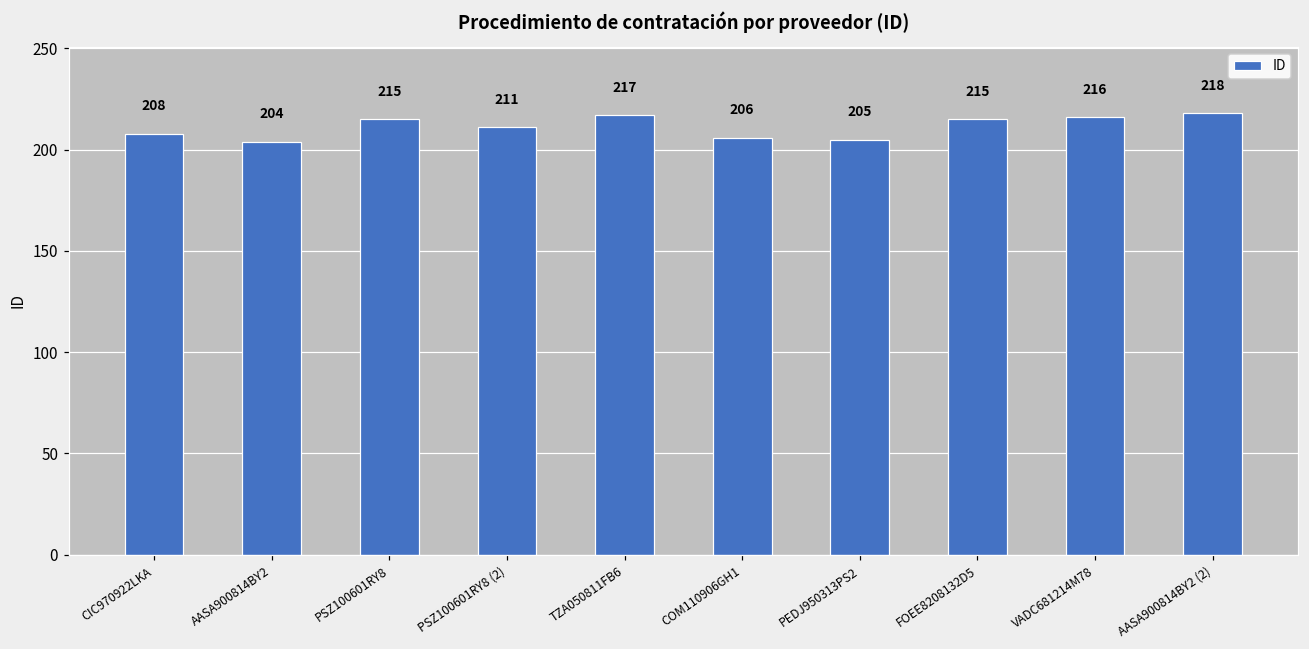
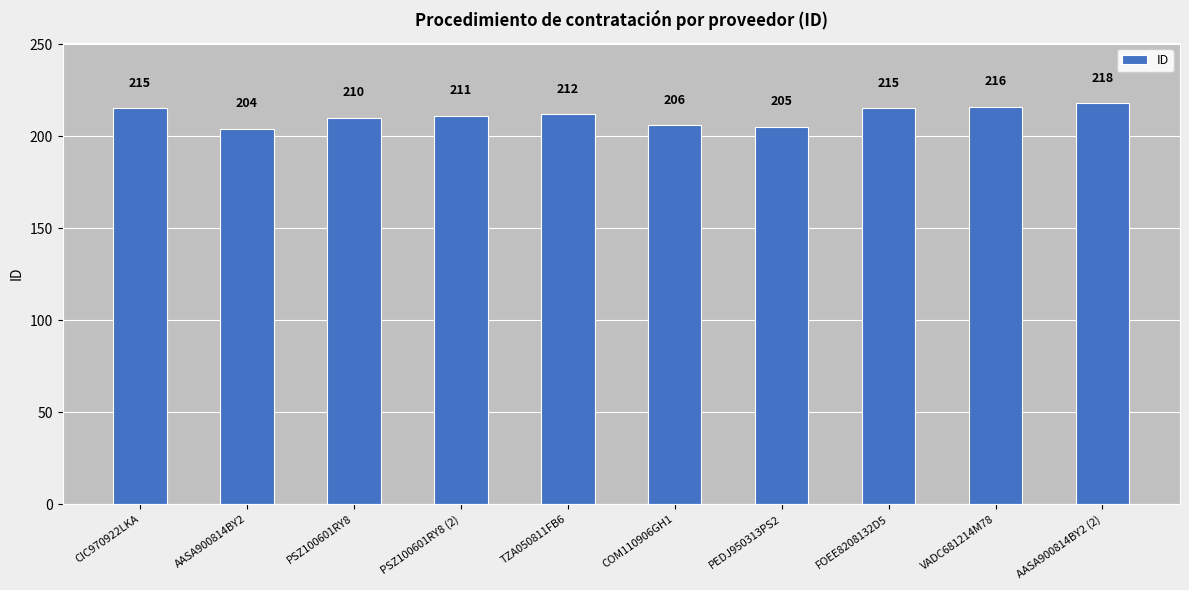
CIC970922LKA: 208 -> 215
PSZ100601RY8: 215 -> 210
TZA050811FB6: 217 -> 212
